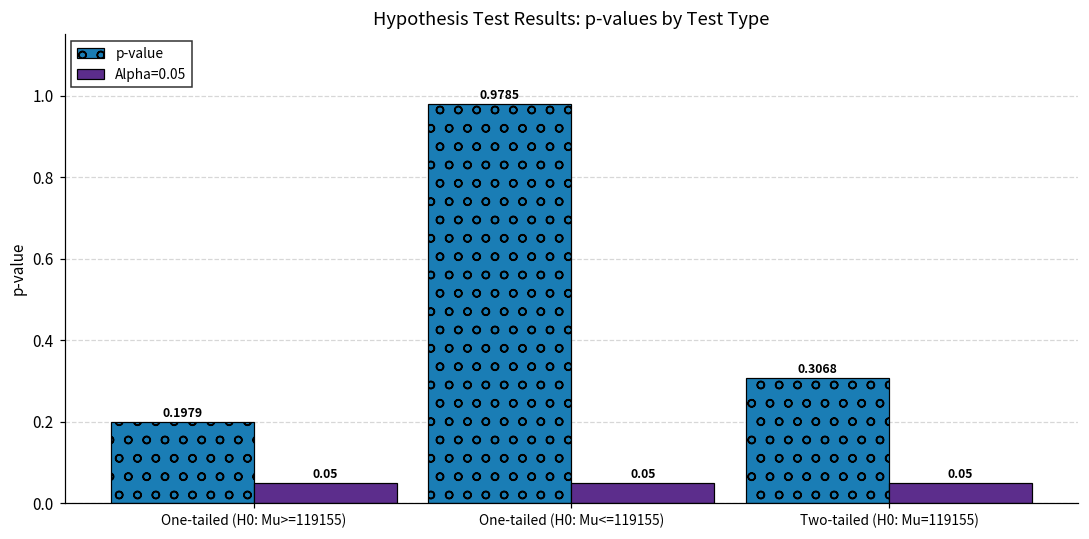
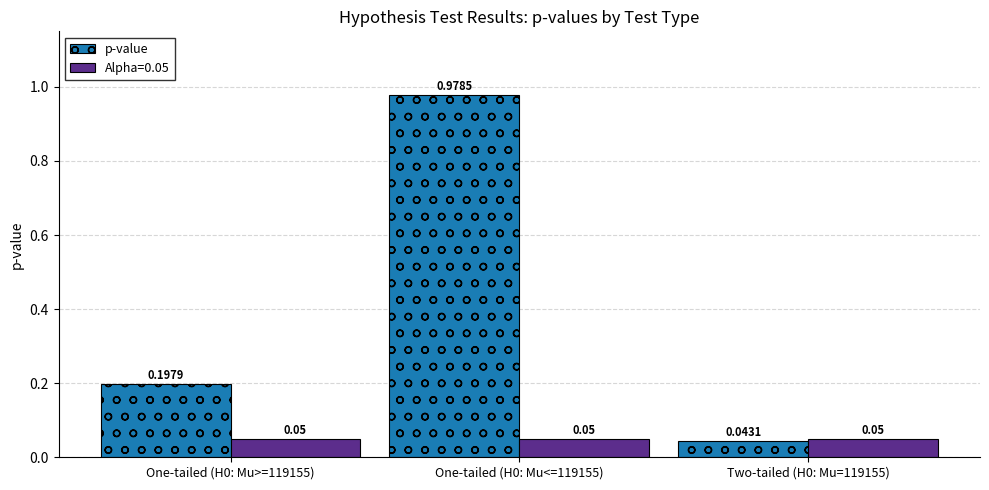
p-value, Two-tailed (H0: Mu=119155): 0.3068 -> 0.0431
